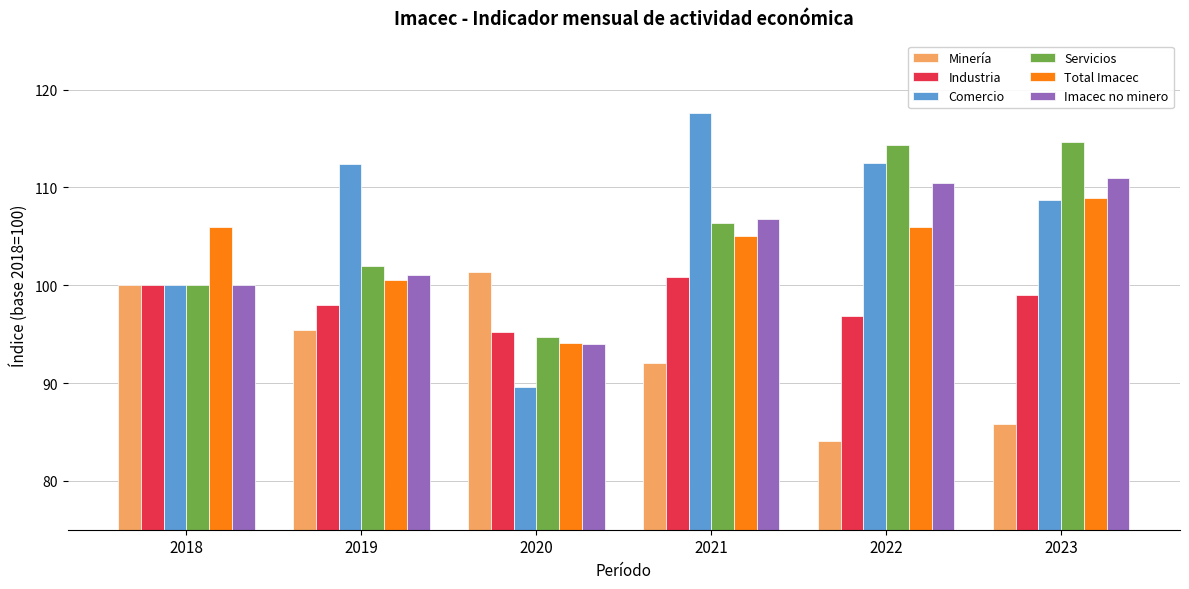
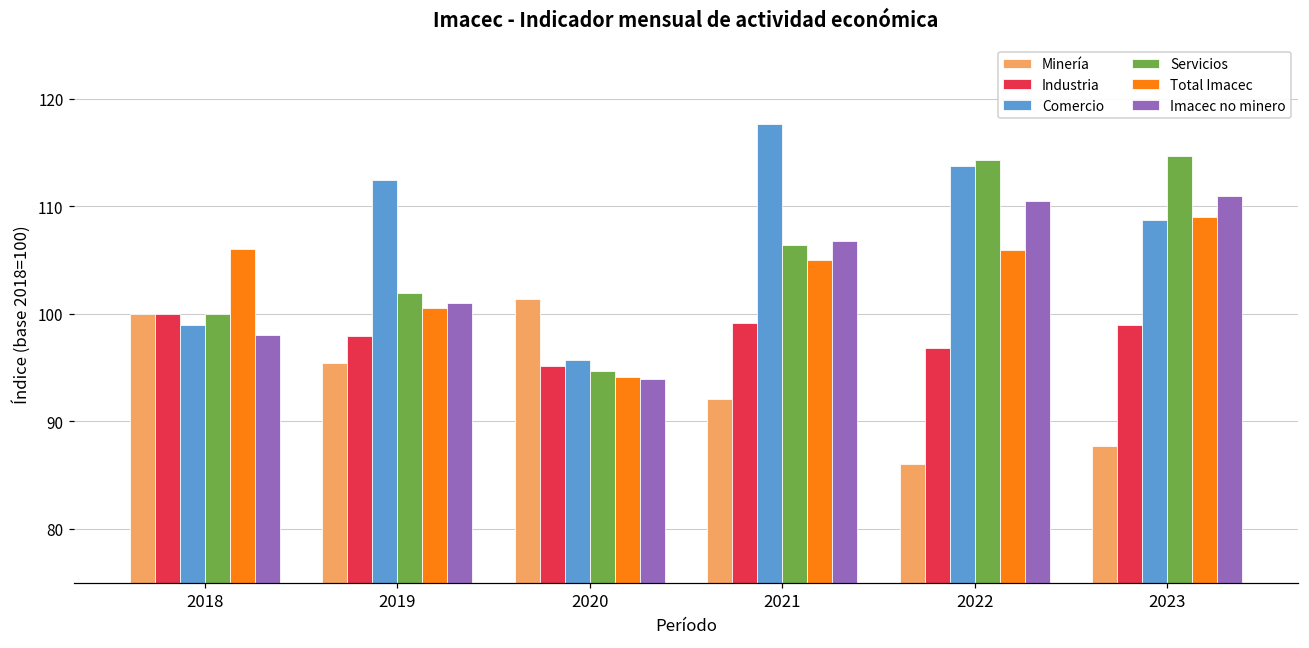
Comercio, 2018: 100 -> 99
Imacec no minero, 2018: 100 -> 98
Comercio, 2020: 90 -> 96
Industria, 2021: 101 -> 99
Minería, 2022: 84 -> 86
Comercio, 2022: 113 -> 114
Minería, 2023: 86 -> 88
